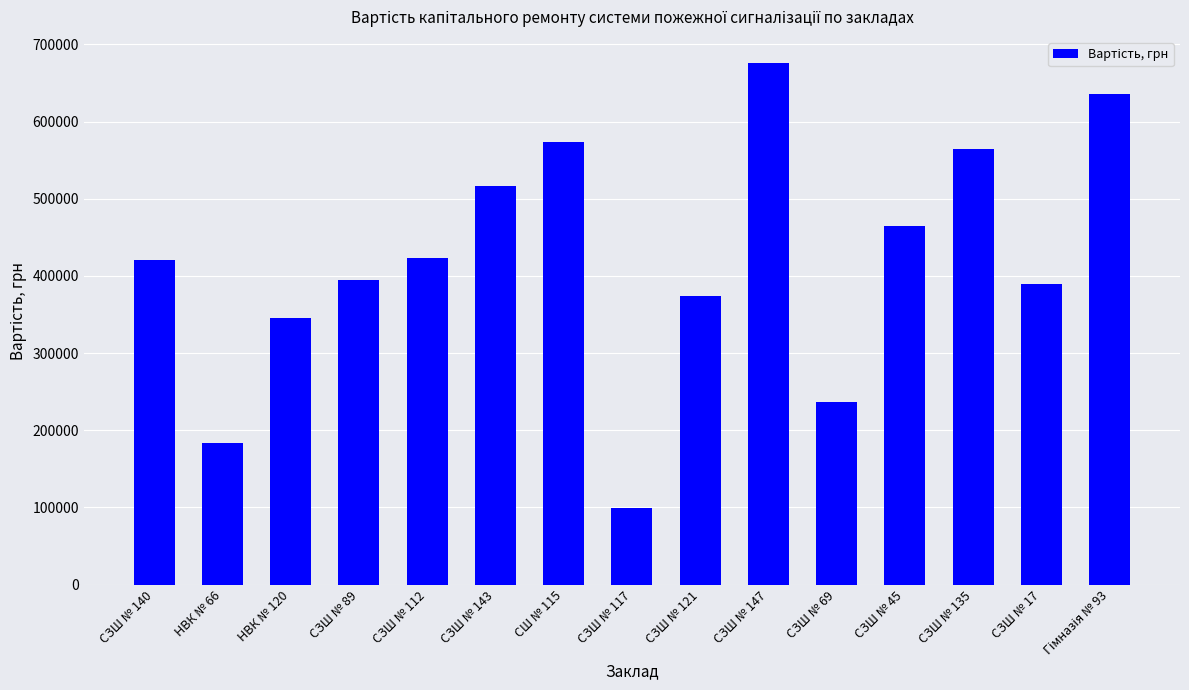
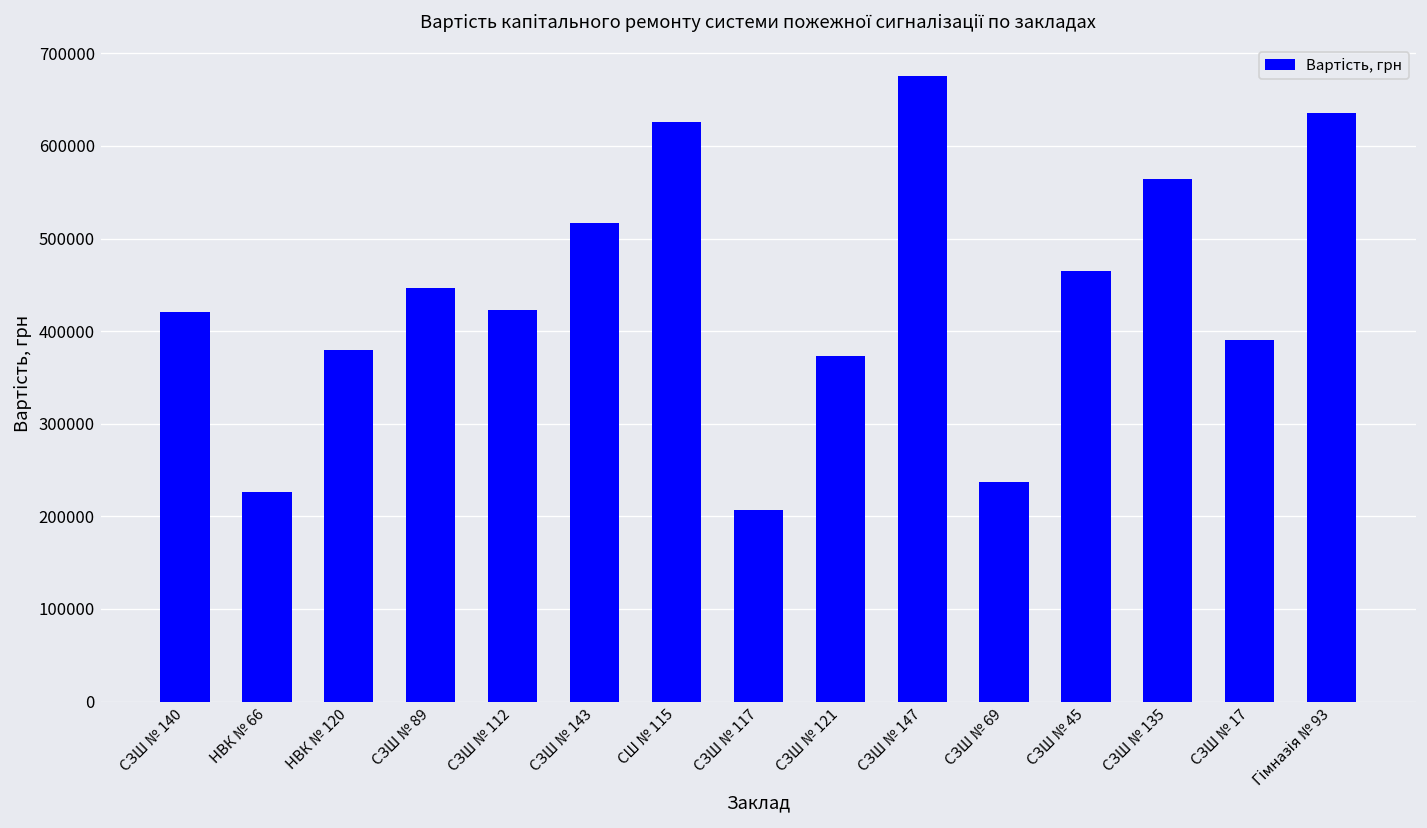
НВК № 66: 180000 -> 230000
НВК № 120: 340000 -> 380000
СЗШ № 89: 390000 -> 450000
СШ № 115: 570000 -> 630000
СЗШ № 117: 100000 -> 210000
